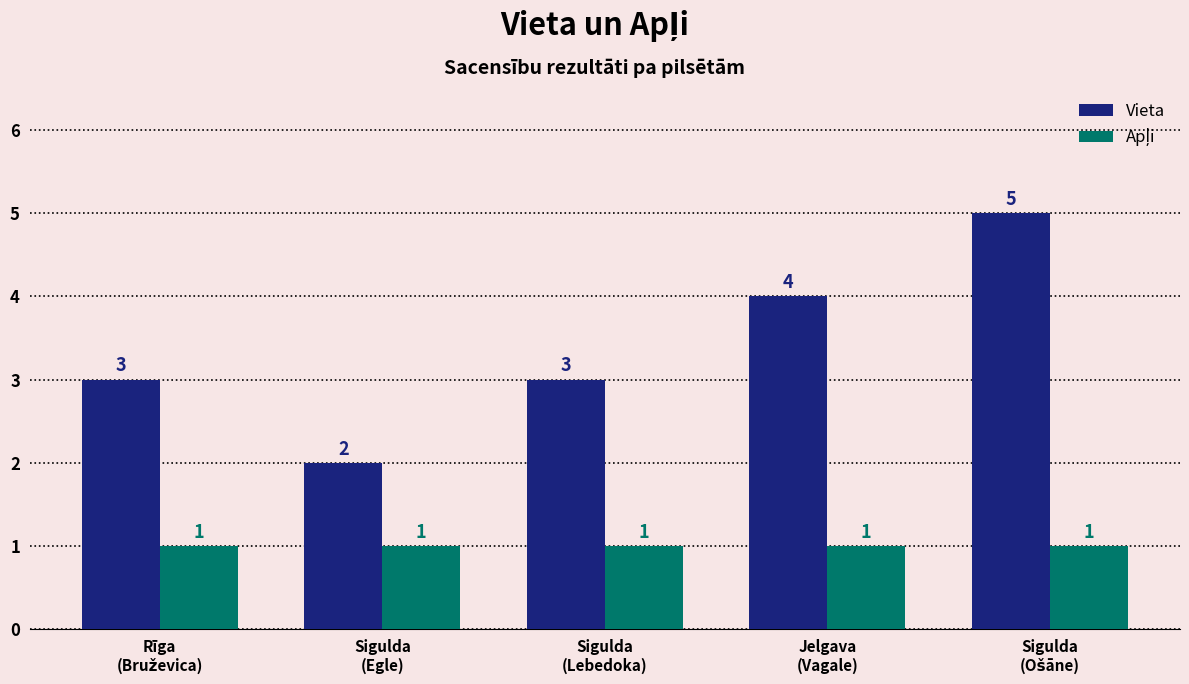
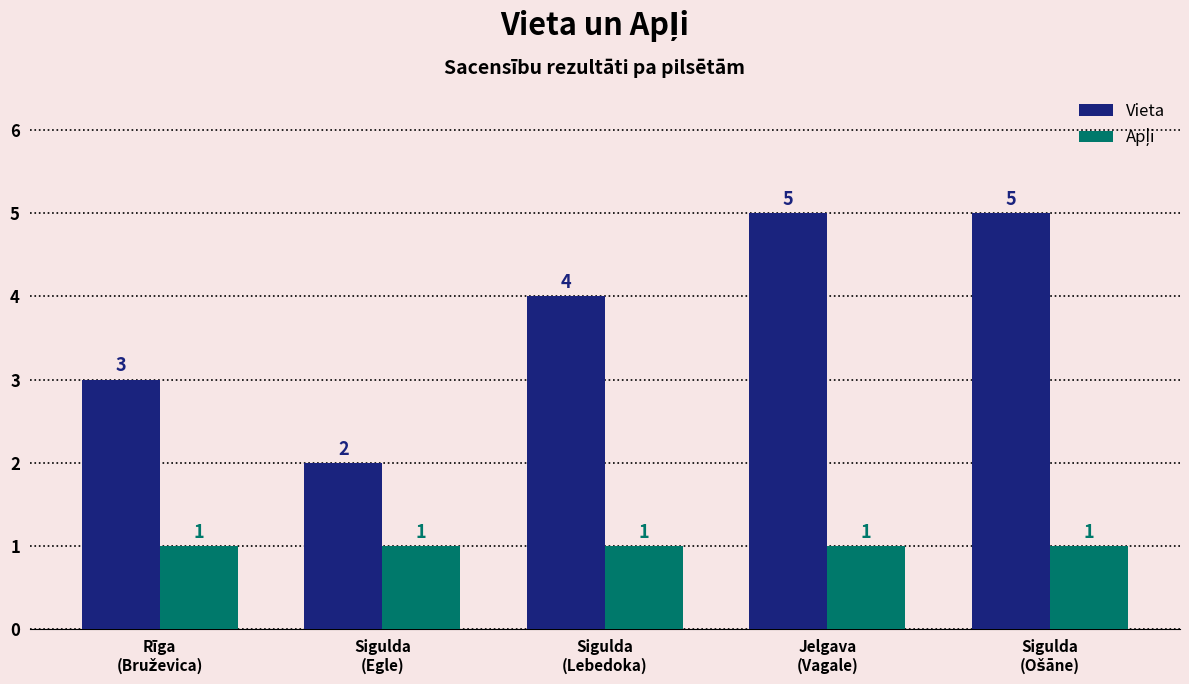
Vieta, Sigulda (Lebedoka): 3 -> 4
Vieta, Jelgava (Vagale): 4 -> 5
